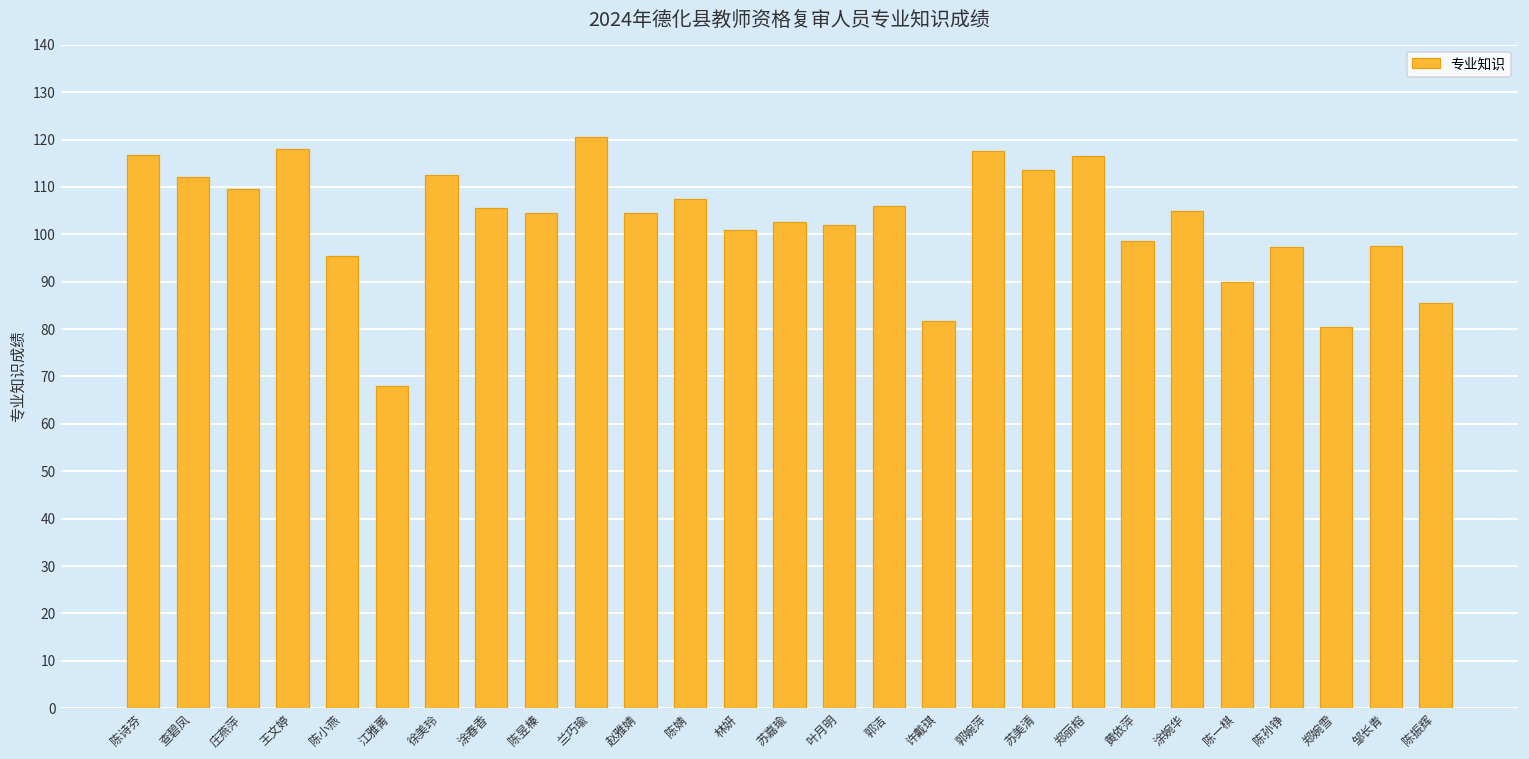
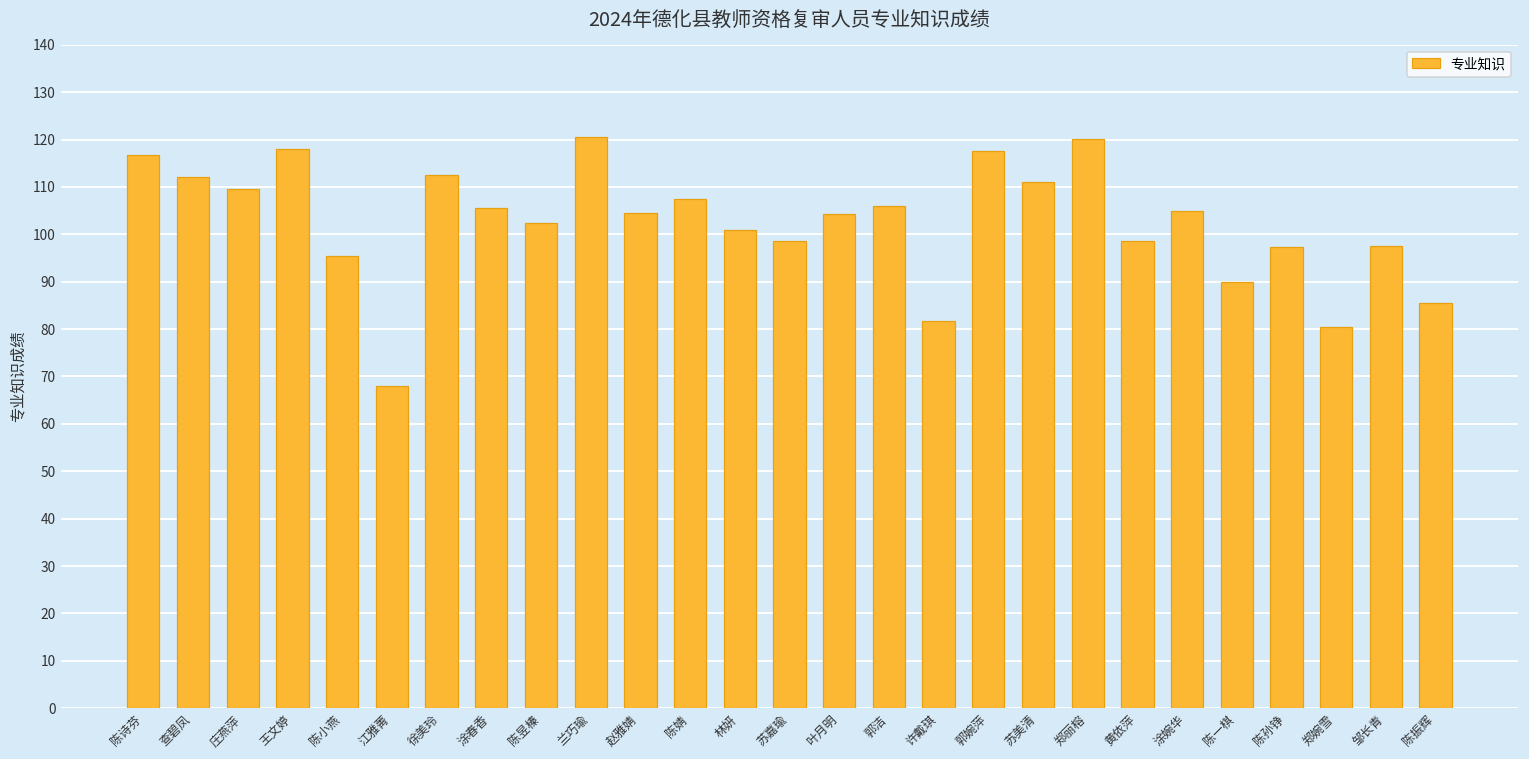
陈昱榛: 105 -> 102
苏嘉瑜: 103 -> 99
叶月明: 102 -> 104
苏美清: 114 -> 111
郑丽榕: 117 -> 120
